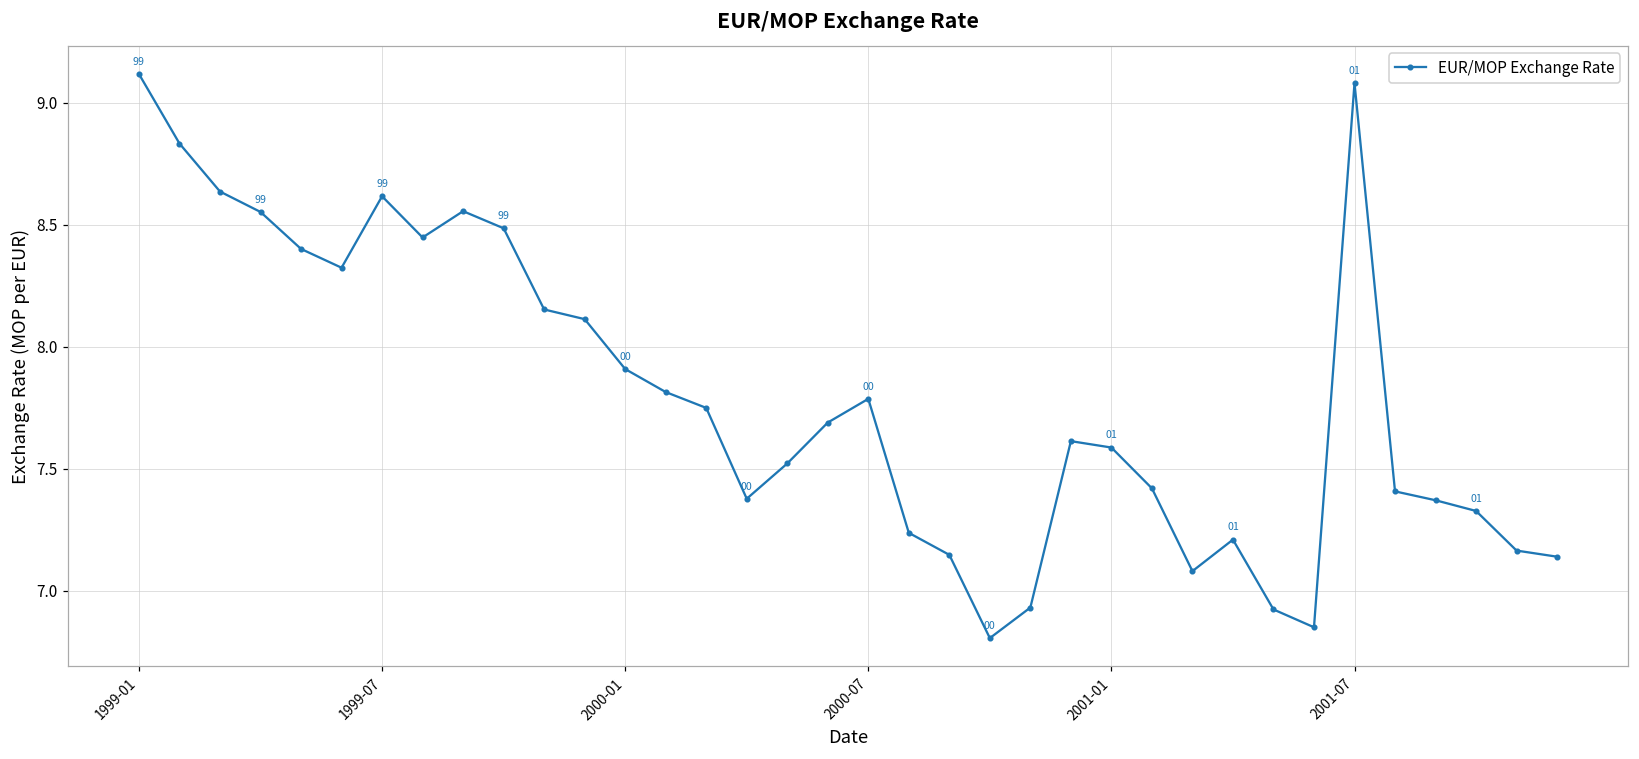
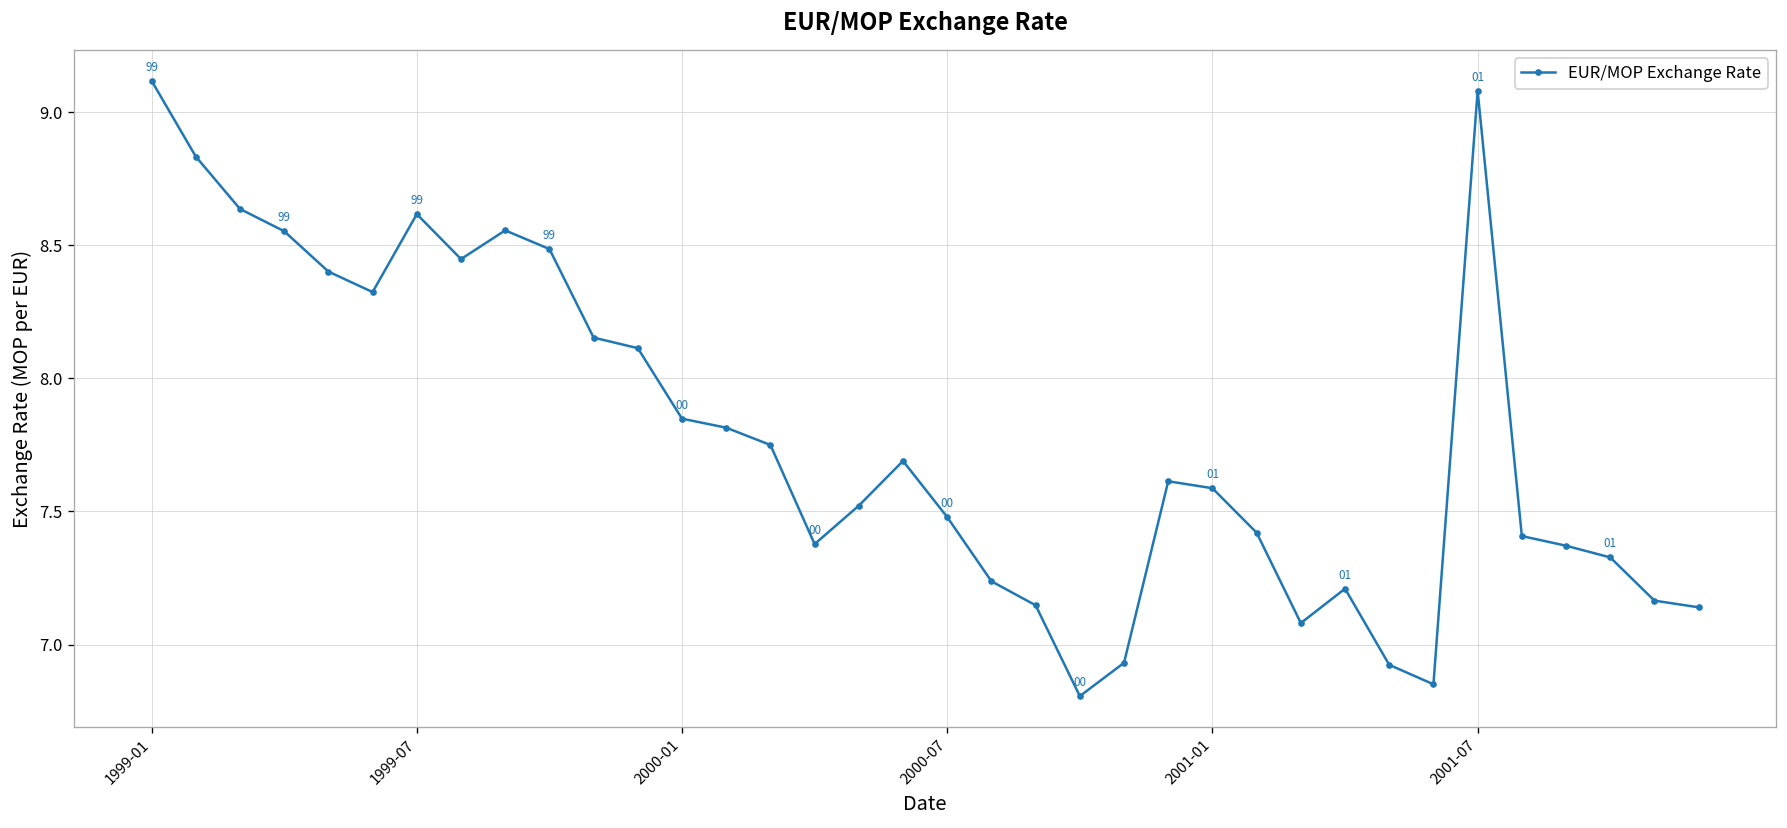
2000-01: 7.91 -> 7.85
2000-07: 7.79 -> 7.48
